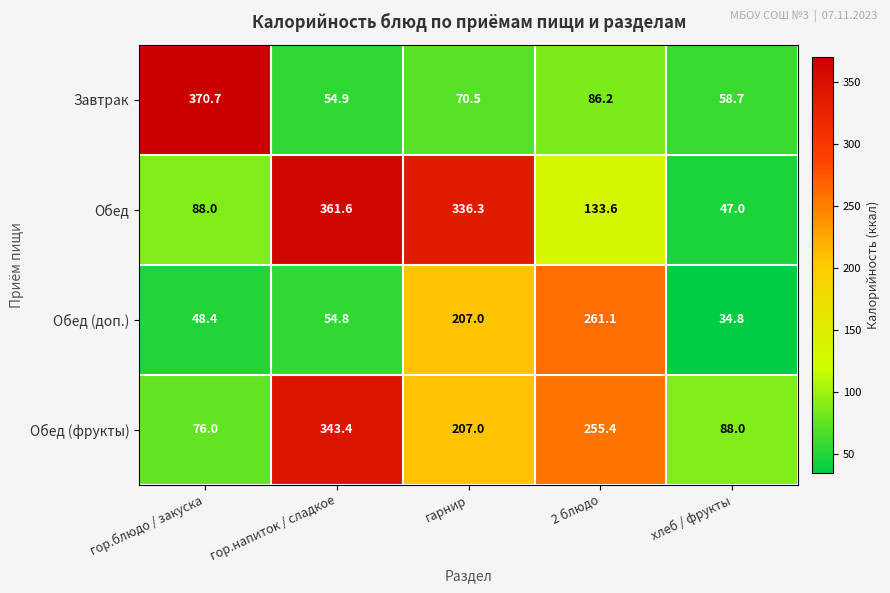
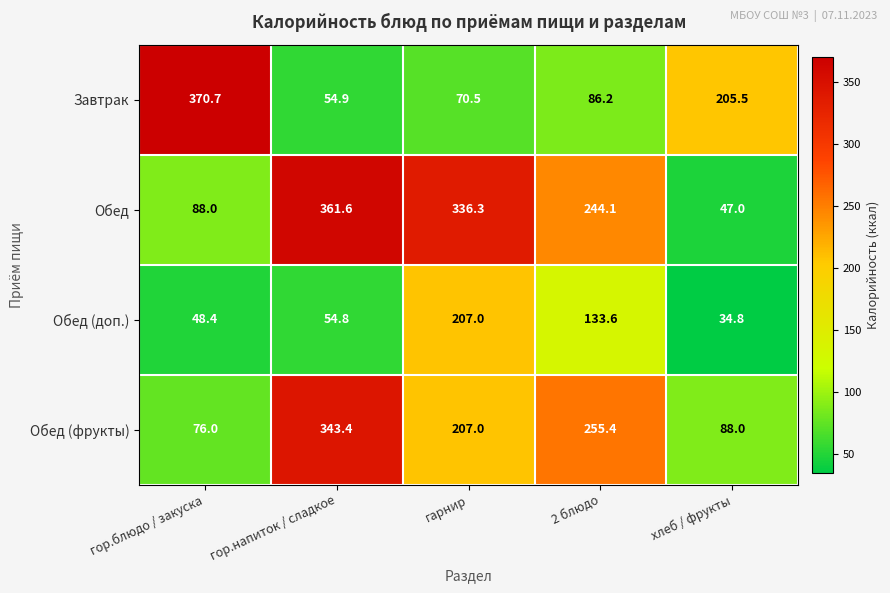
Завтрак, хлеб / фрукты: 58.7 -> 205.5
Обед, 2 блюдо: 133.6 -> 244.1
Обед (доп.), 2 блюдо: 261.1 -> 133.6
